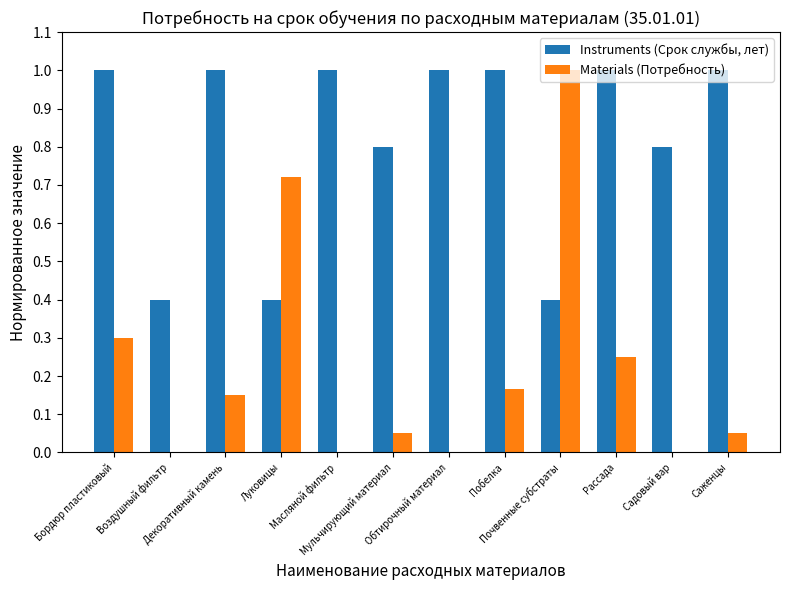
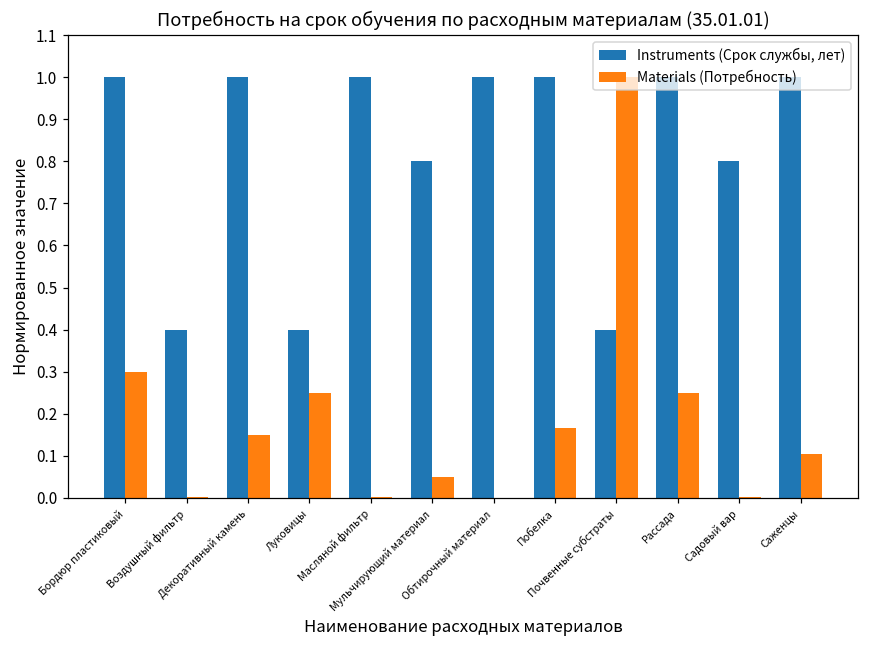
Materials (Потребность), Луковицы: 0.72 -> 0.25
Materials (Потребность), Саженцы: 0.05 -> 0.11
